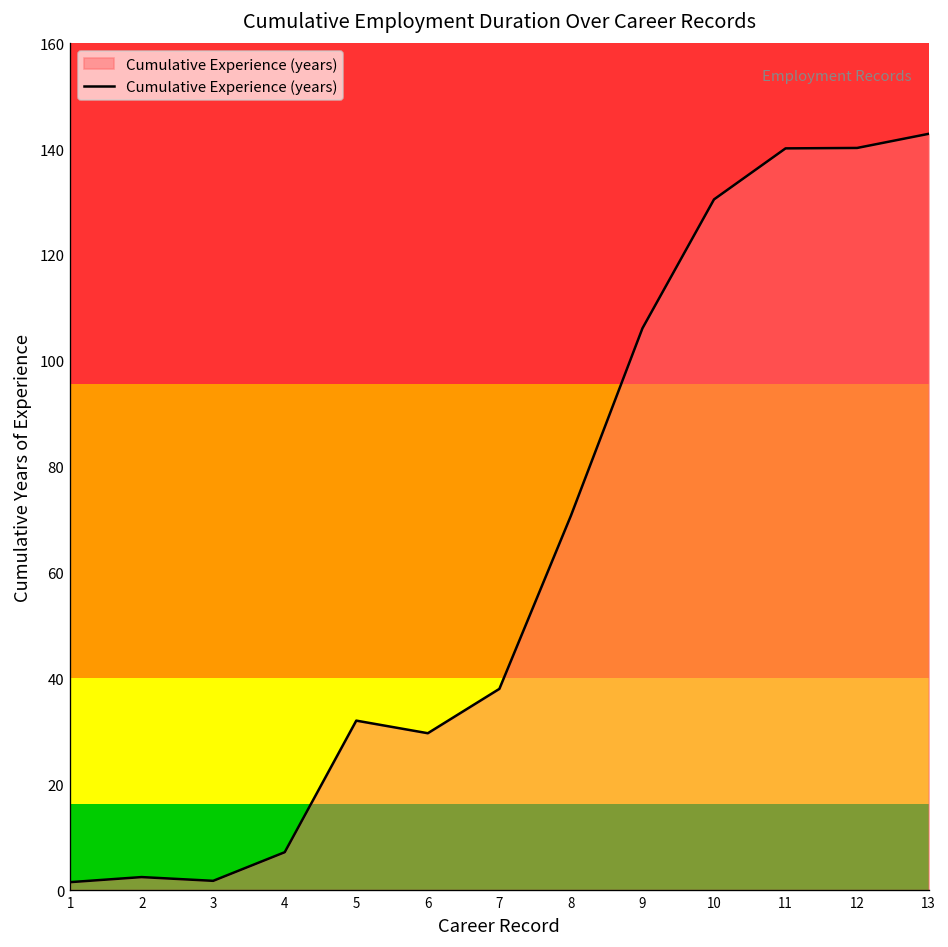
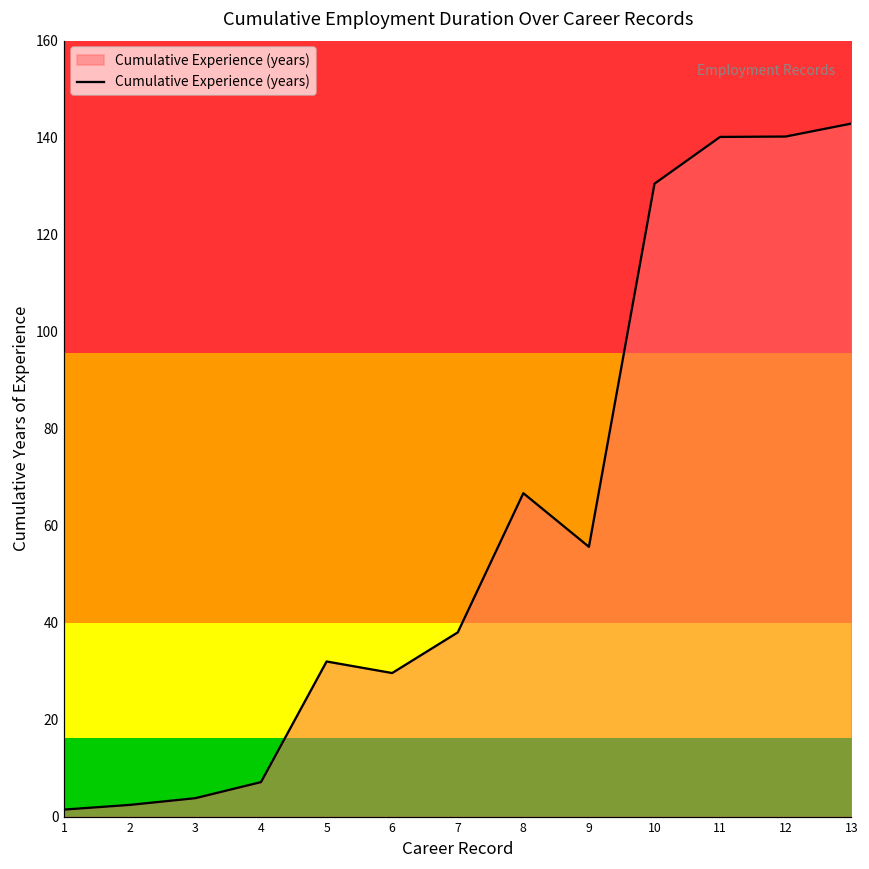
3: 2 -> 4
8: 71 -> 67
9: 106 -> 56
